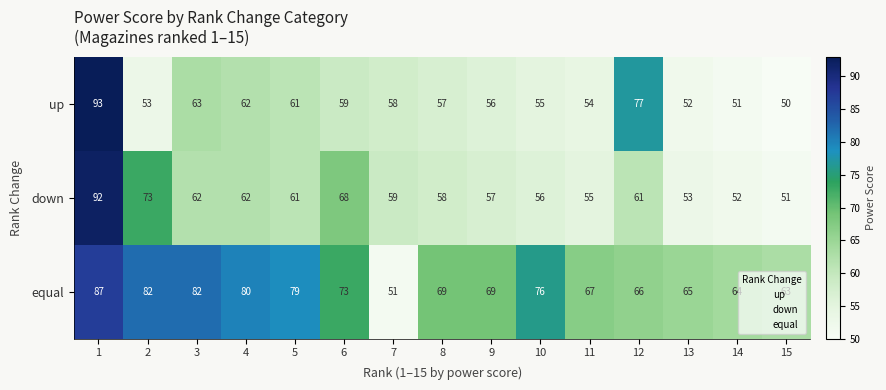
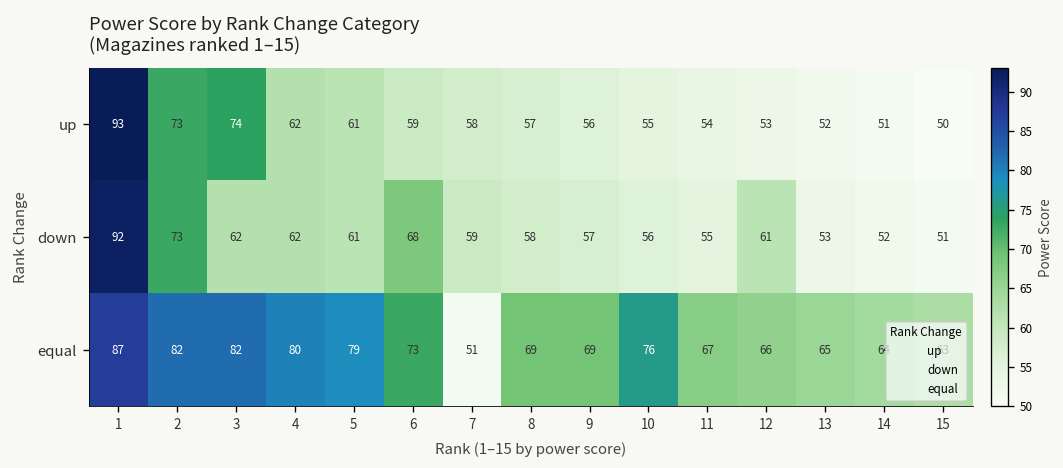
up, 2: 53 -> 73
up, 3: 63 -> 74
up, 12: 77 -> 53
